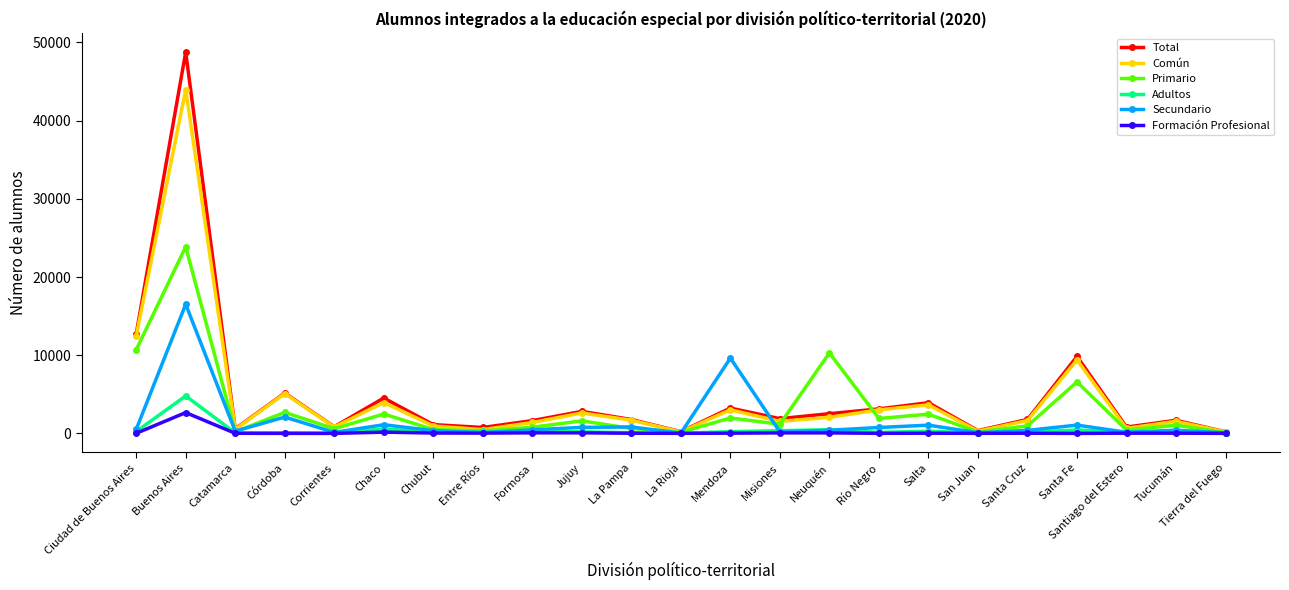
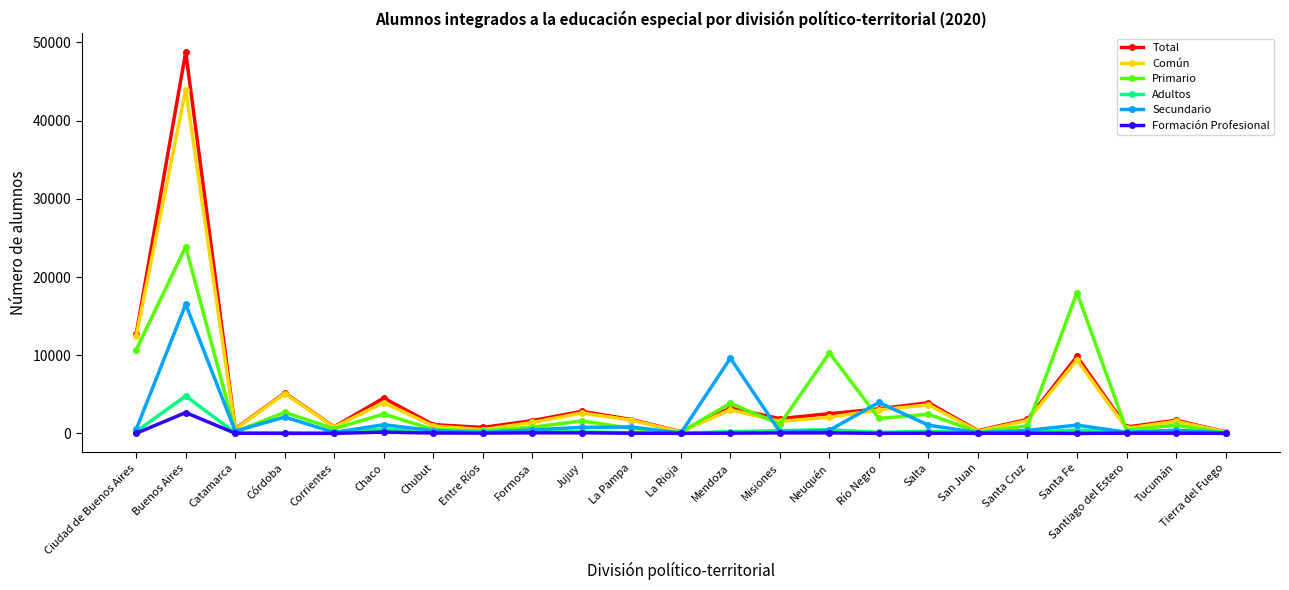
Primario, Mendoza: 2000 -> 4000
Secundario, Río Negro: 1000 -> 4000
Primario, Santa Fe: 7000 -> 18000
